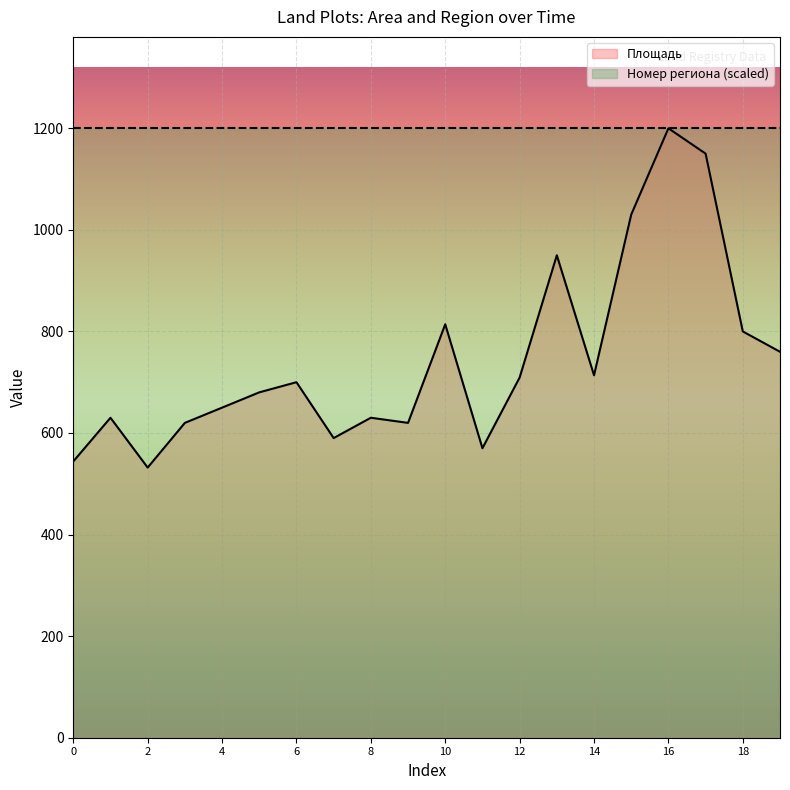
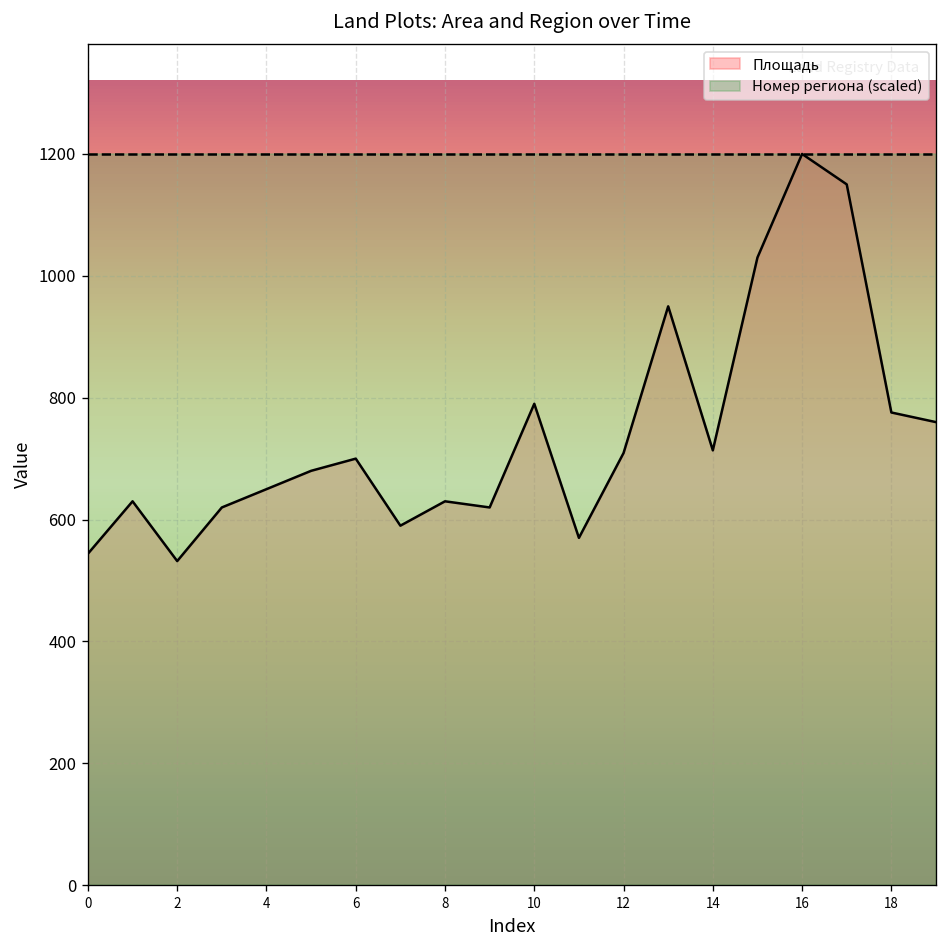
Площадь, 10: 810 -> 790
Площадь, 18: 800 -> 780
